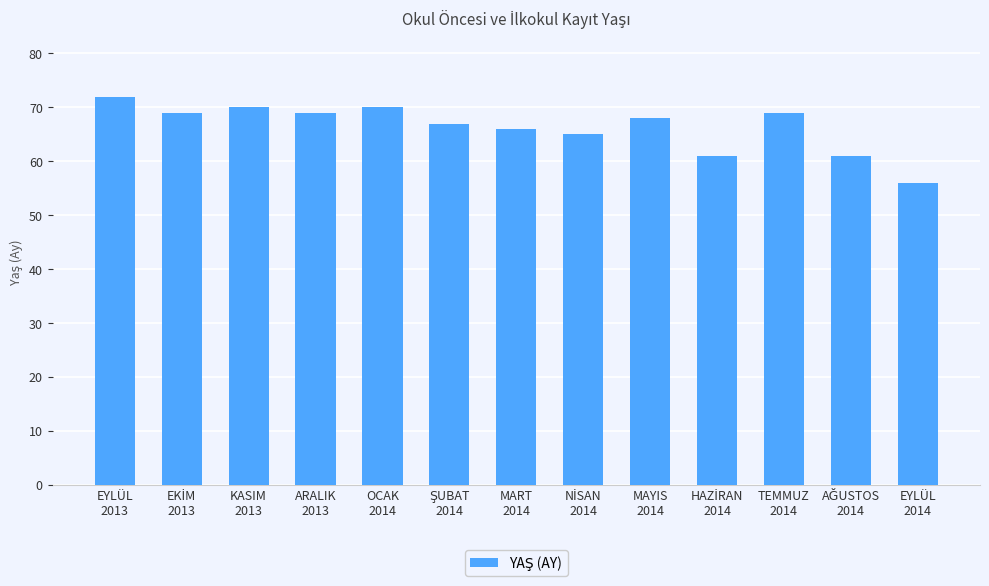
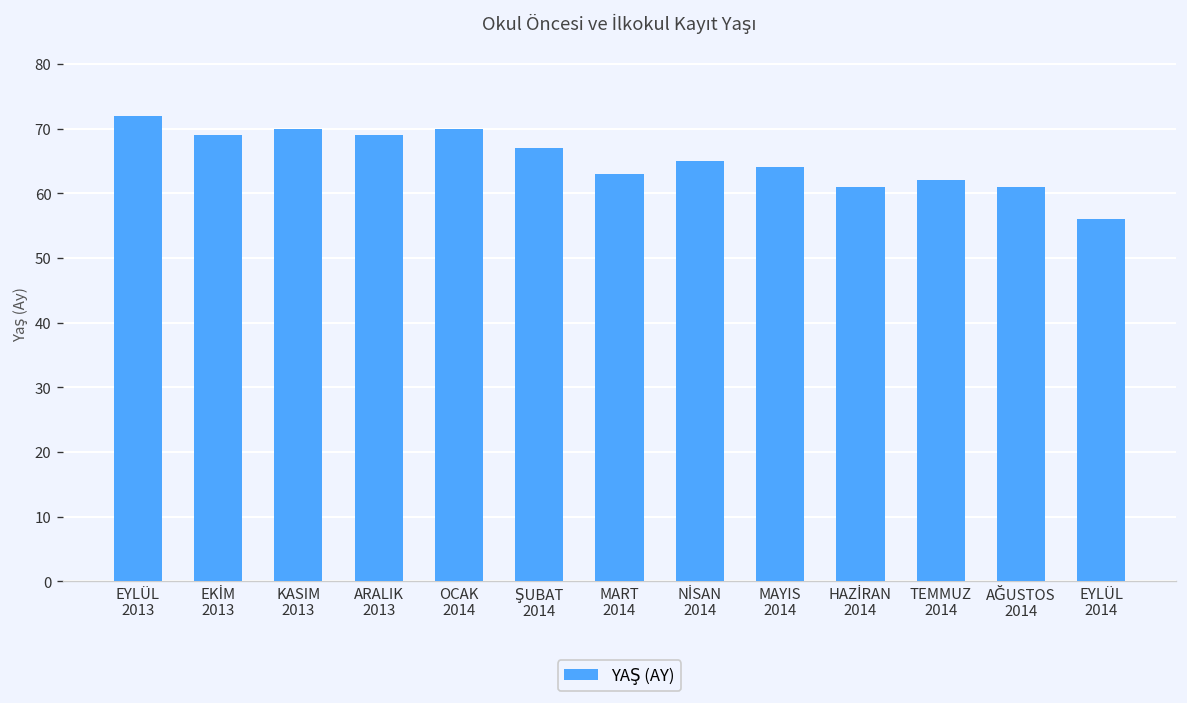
MART 2014: 66 -> 63
MAYIS 2014: 68 -> 64
TEMMUZ 2014: 69 -> 62
